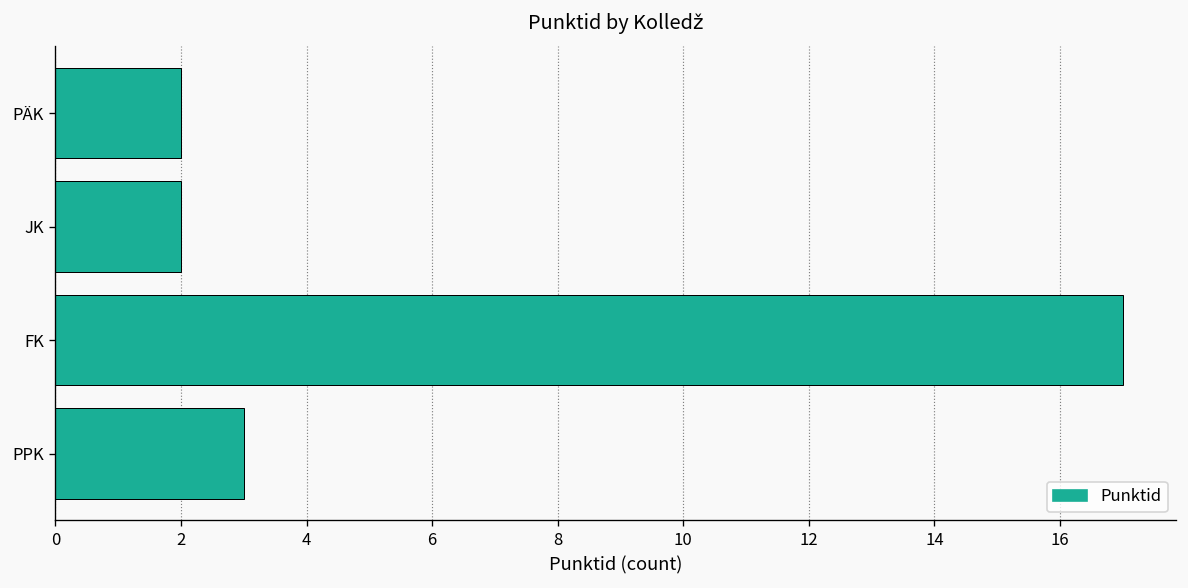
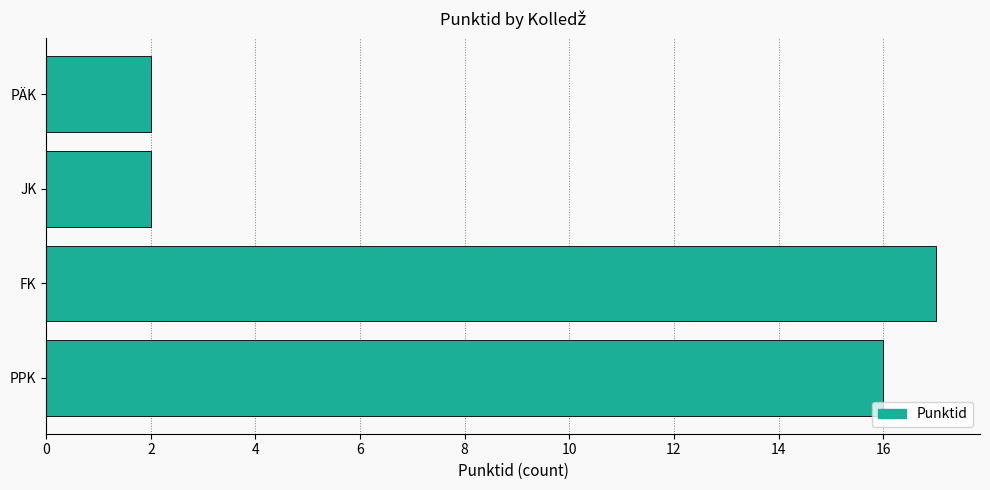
PPK: 3 -> 16
